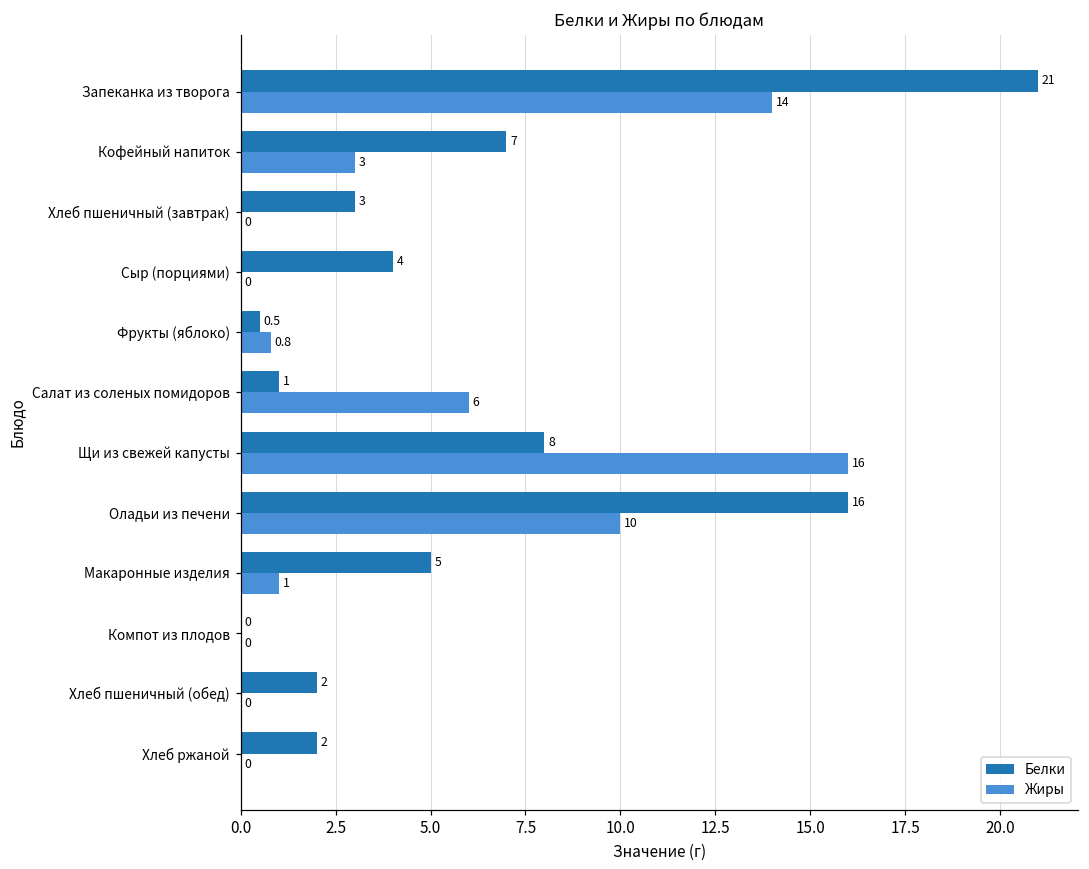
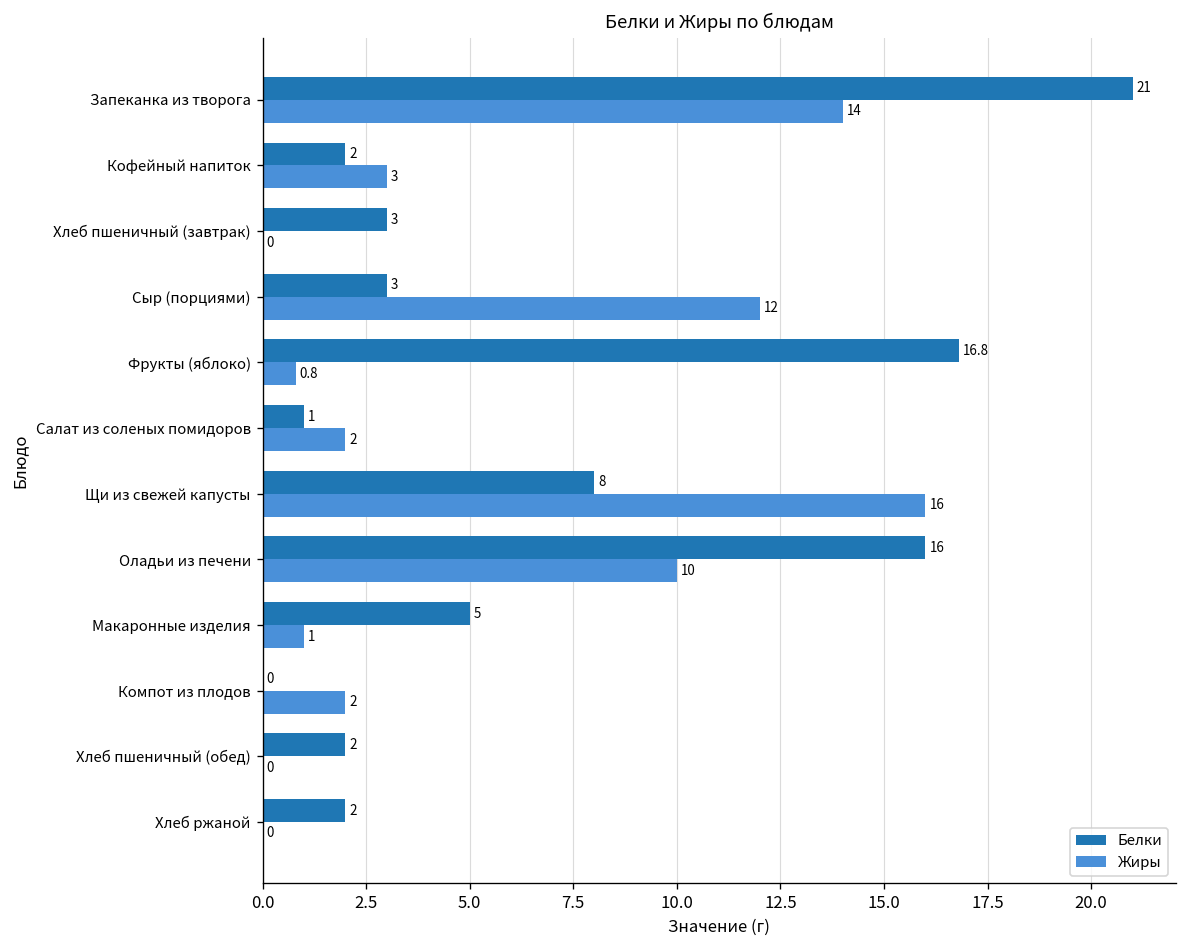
Белки, Кофейный напиток: 7 -> 2
Белки, Сыр (порциями): 4 -> 3
Жиры, Сыр (порциями): 0 -> 12
Белки, Фрукты (яблоко): 0.5 -> 16.8
Жиры, Салат из соленых помидоров: 6 -> 2
Жиры, Компот из плодов: 0 -> 2
